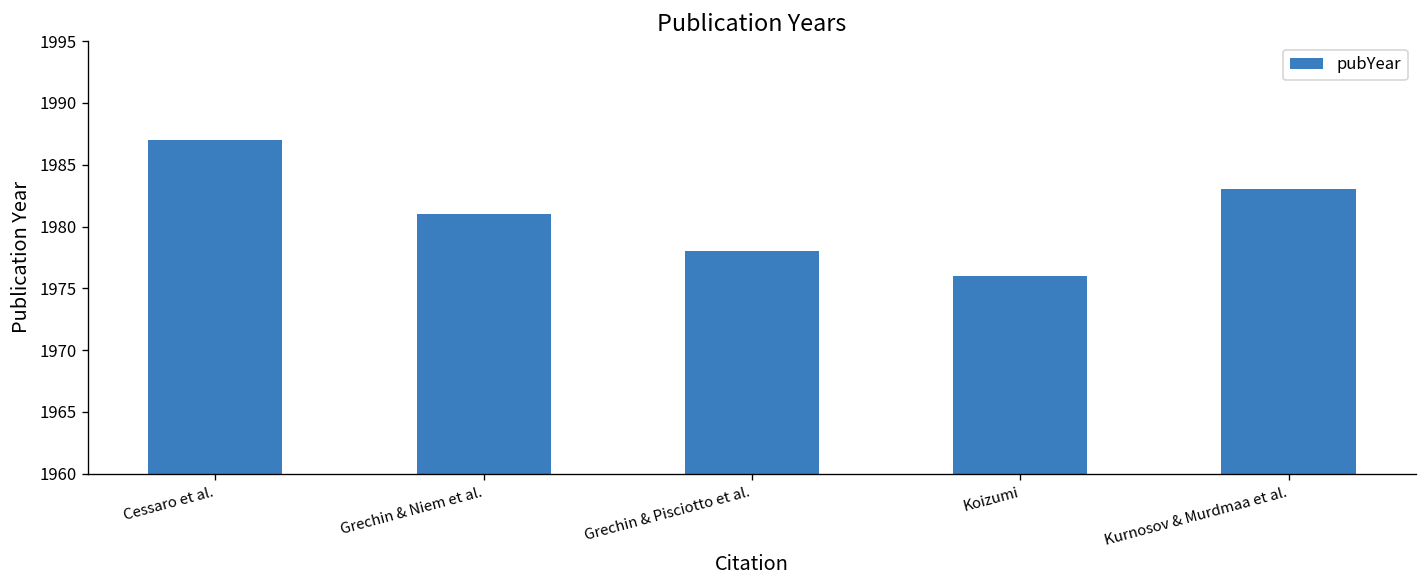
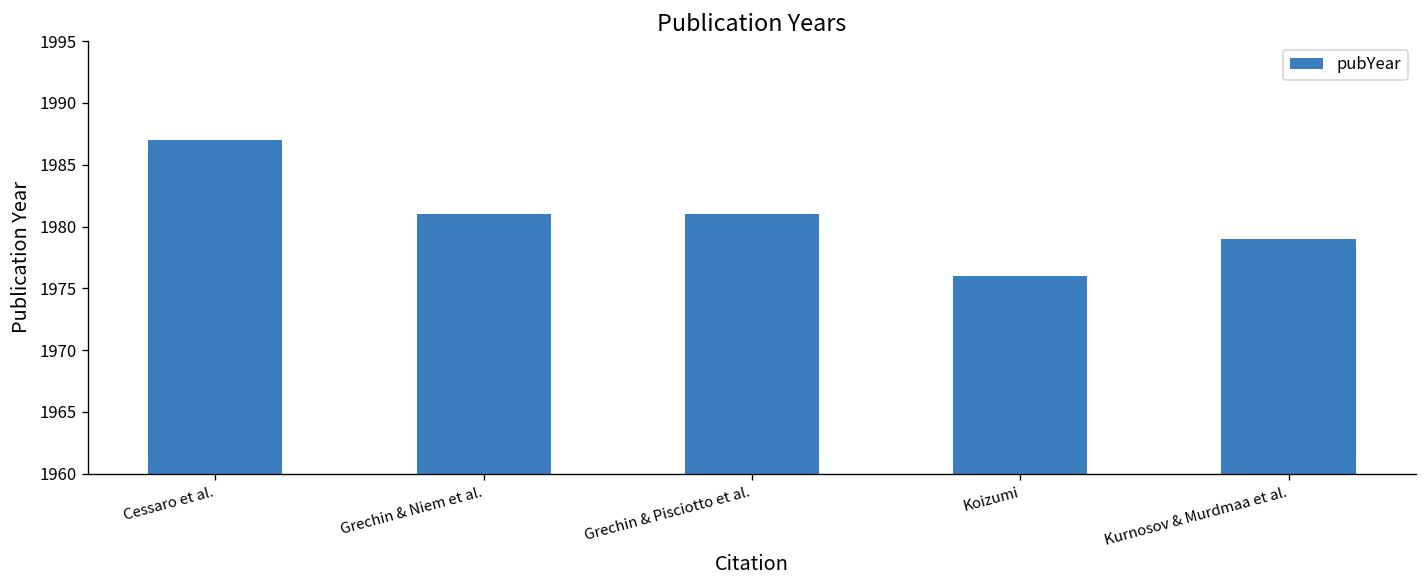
Grechin & Pisciotto et al.: 1978 -> 1981
Kurnosov & Murdmaa et al.: 1983 -> 1979
